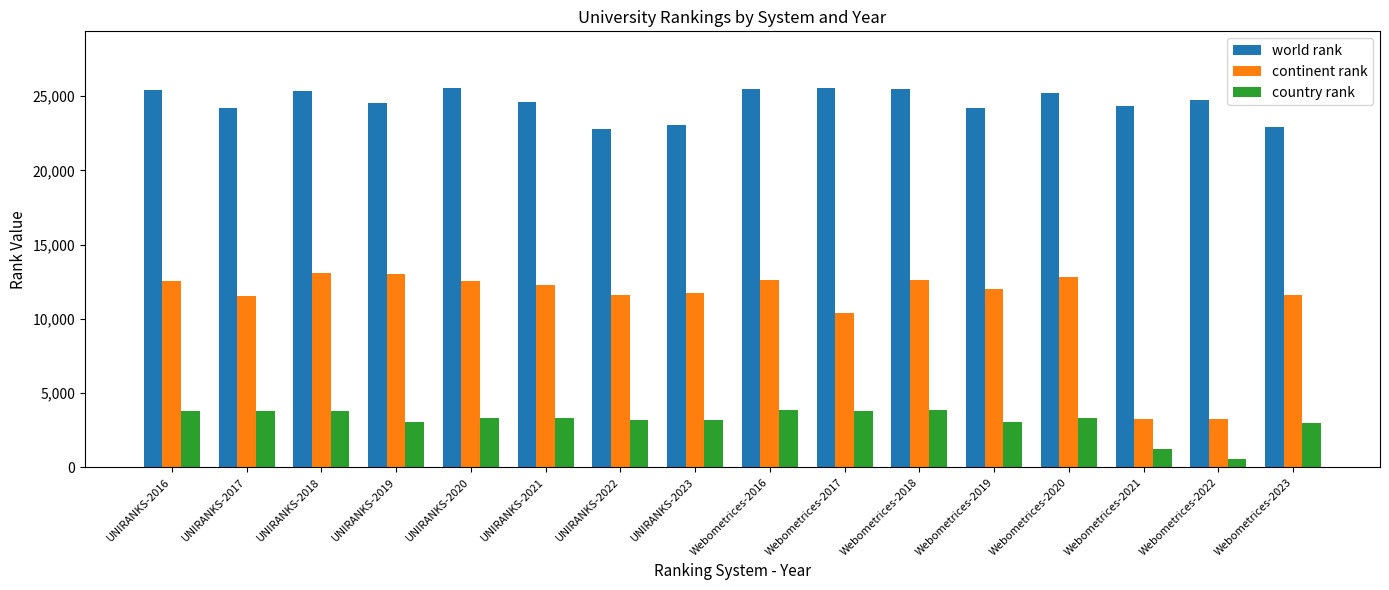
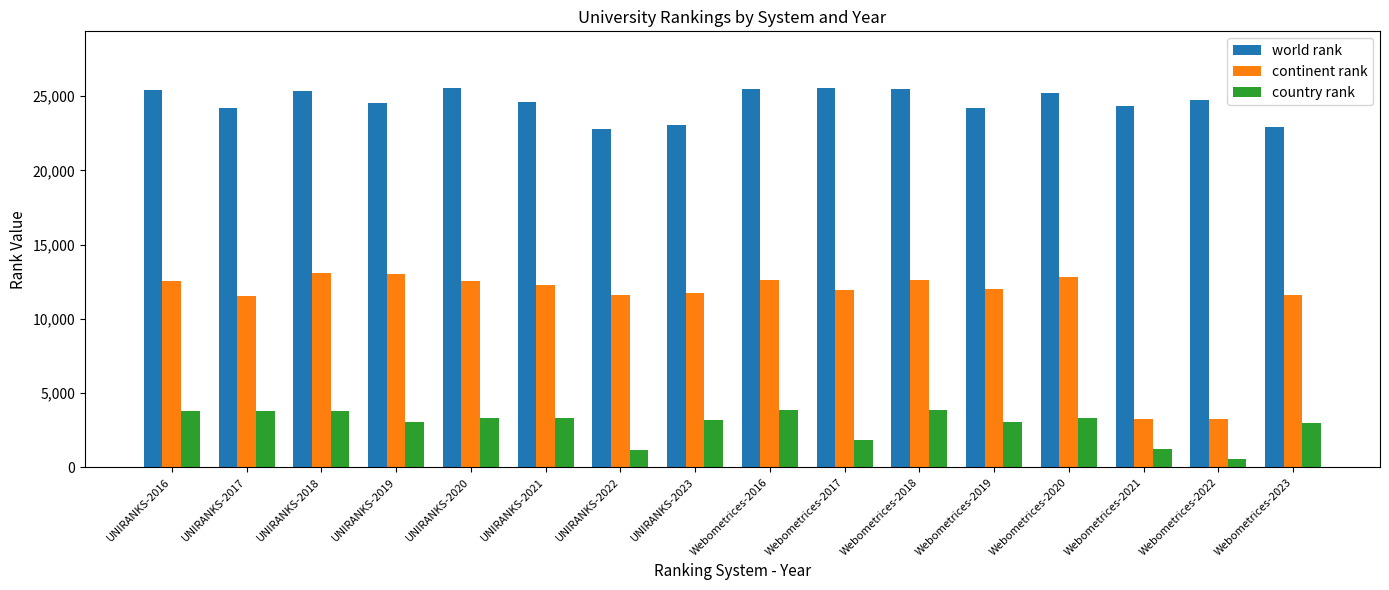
country rank, UNIRANKS-2022: 3,200 -> 1,200
continent rank, Webometrices-2017: 10,400 -> 11,900
country rank, Webometrices-2017: 3,800 -> 1,800
